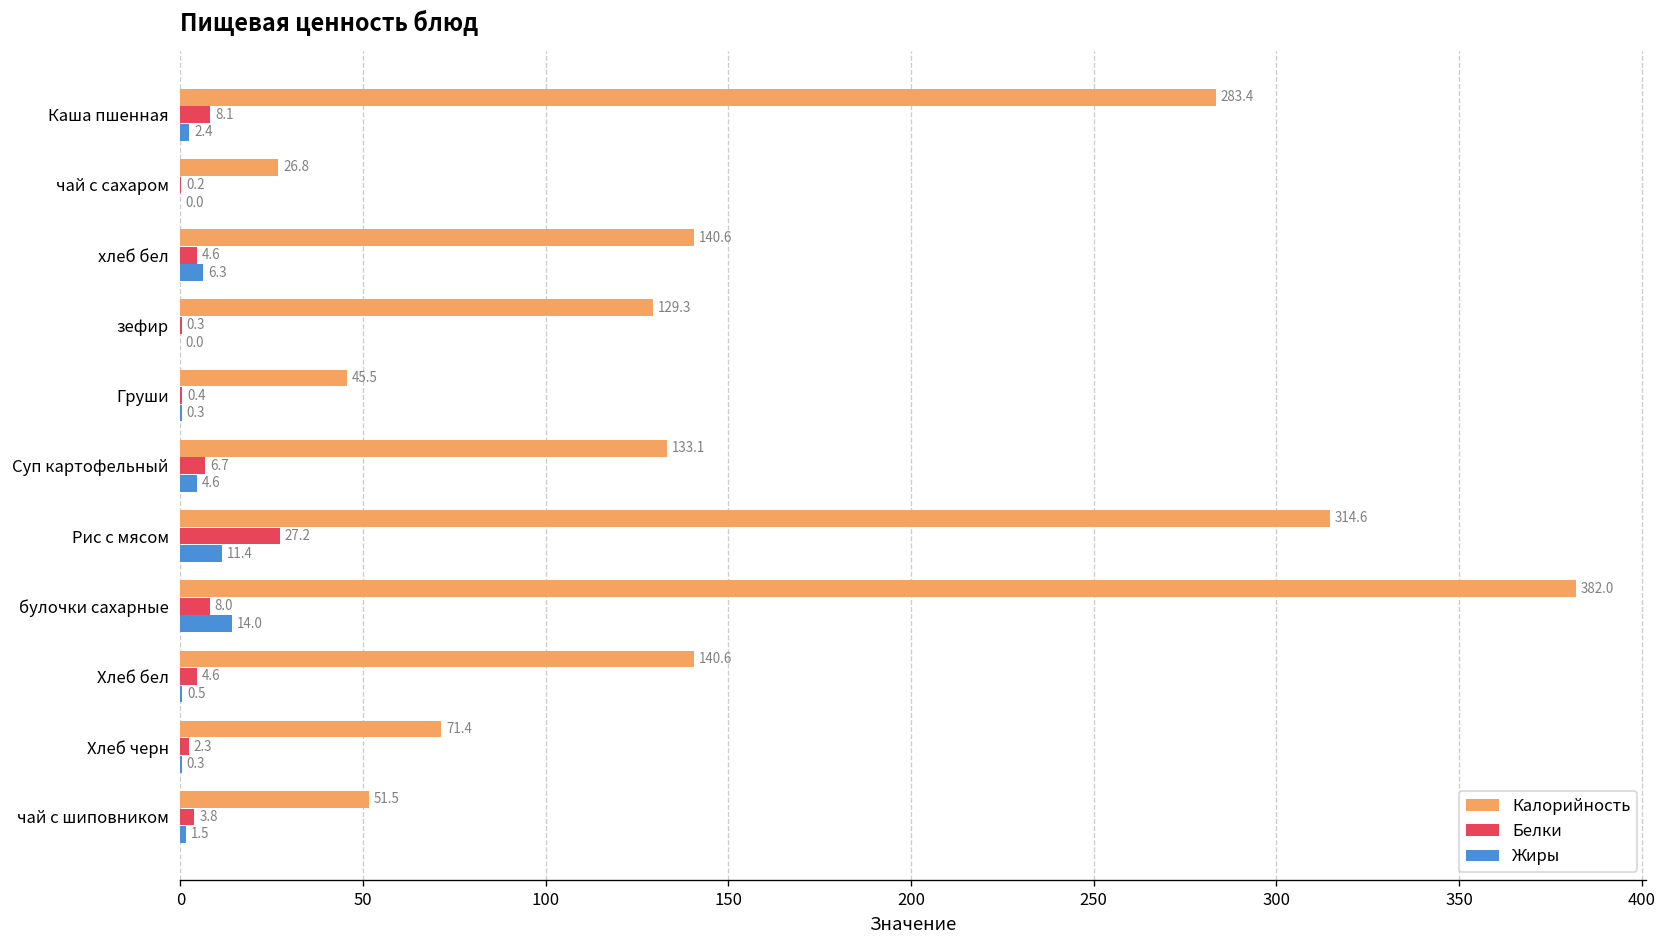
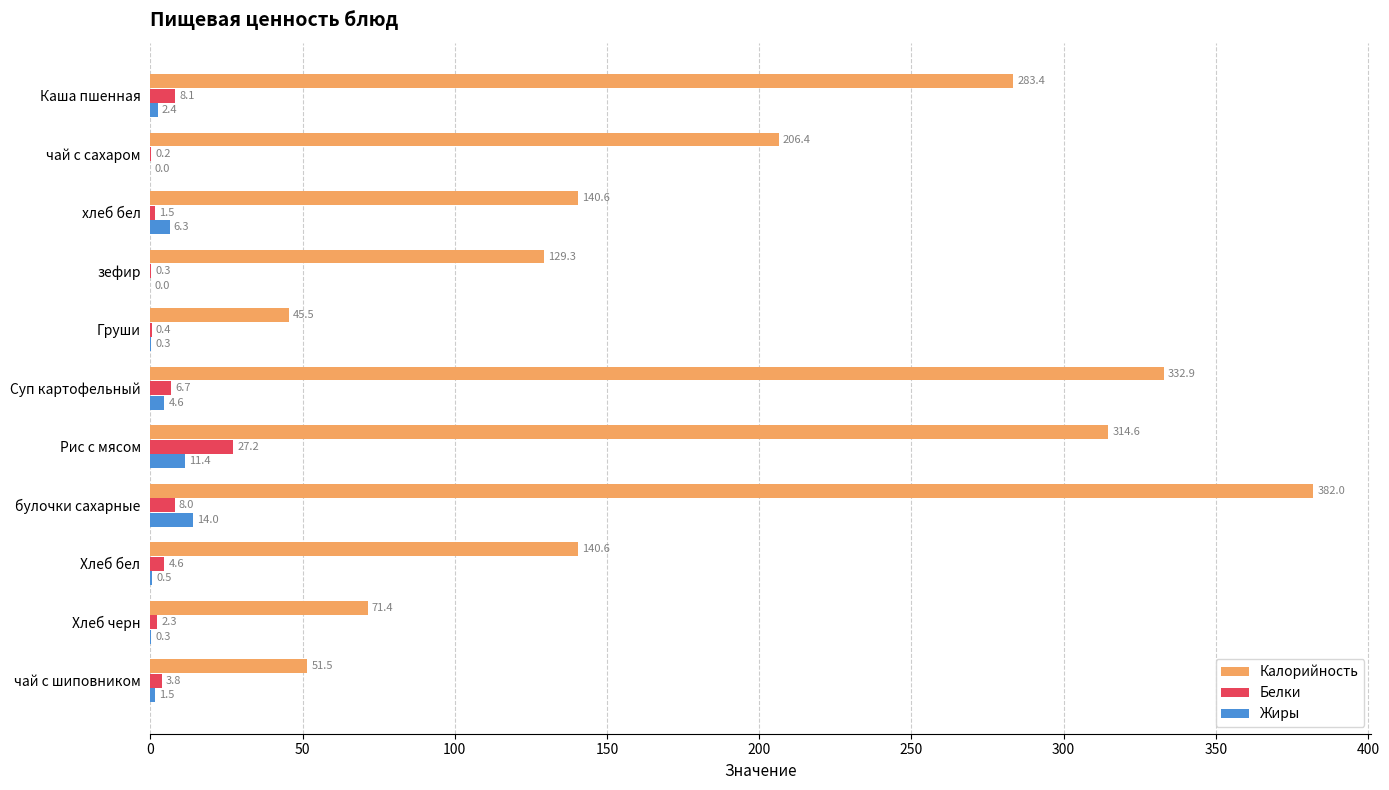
Калорийность, чай с сахаром: 26.8 -> 206.4
Белки, хлеб бел: 4.6 -> 1.5
Калорийность, Суп картофельный: 133.1 -> 332.9
